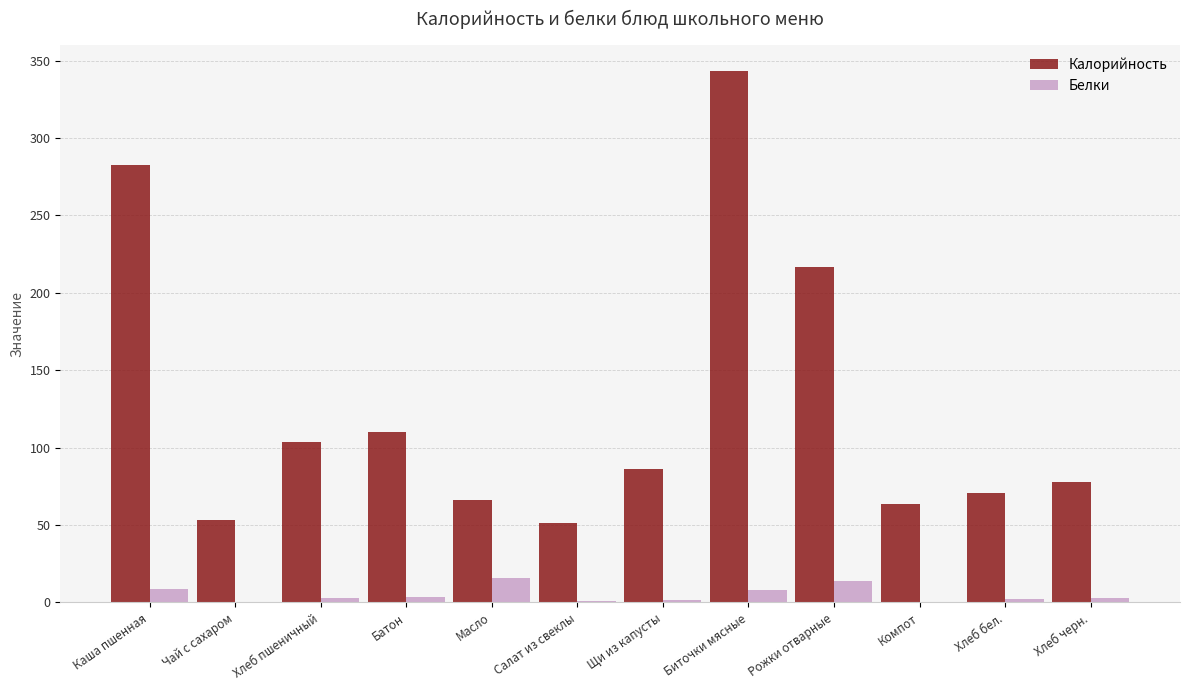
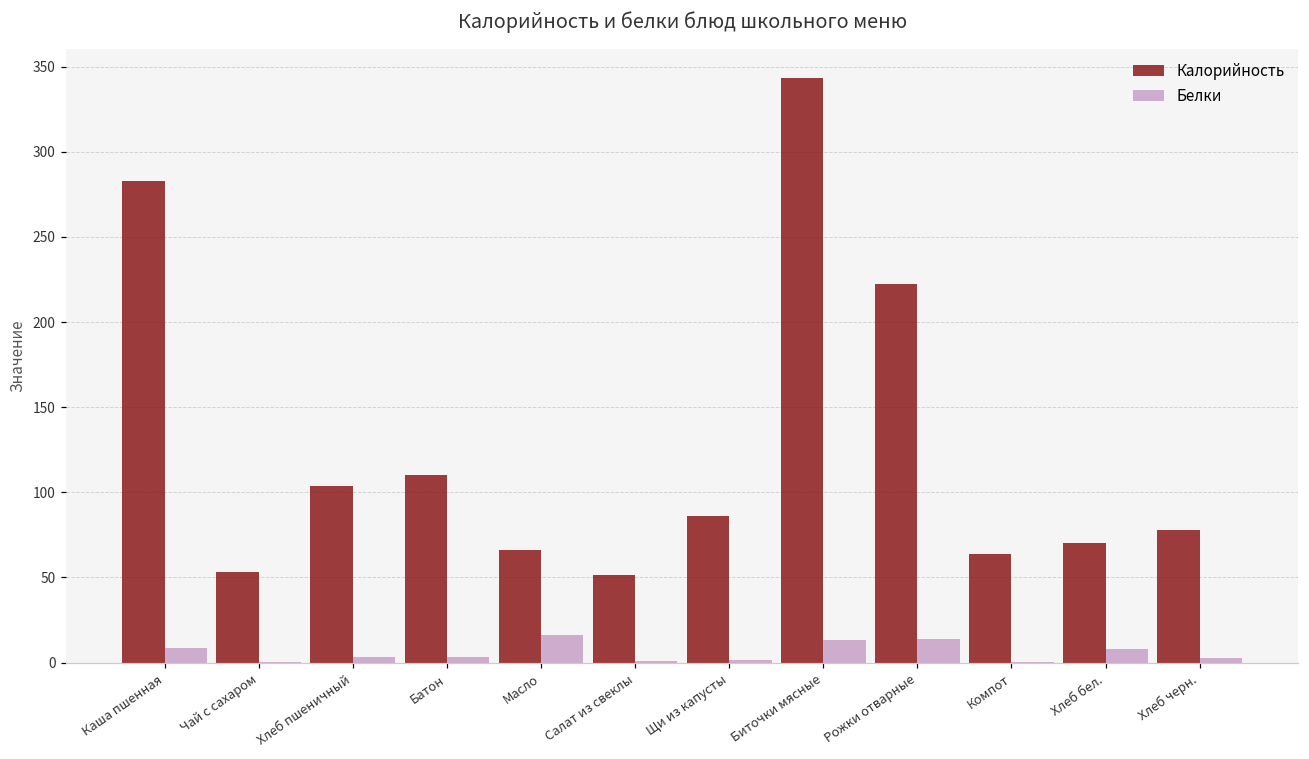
Белки, Биточки мясные: 8 -> 13
Калорийность, Рожки отварные: 217 -> 222
Белки, Хлеб бел.: 2 -> 8
